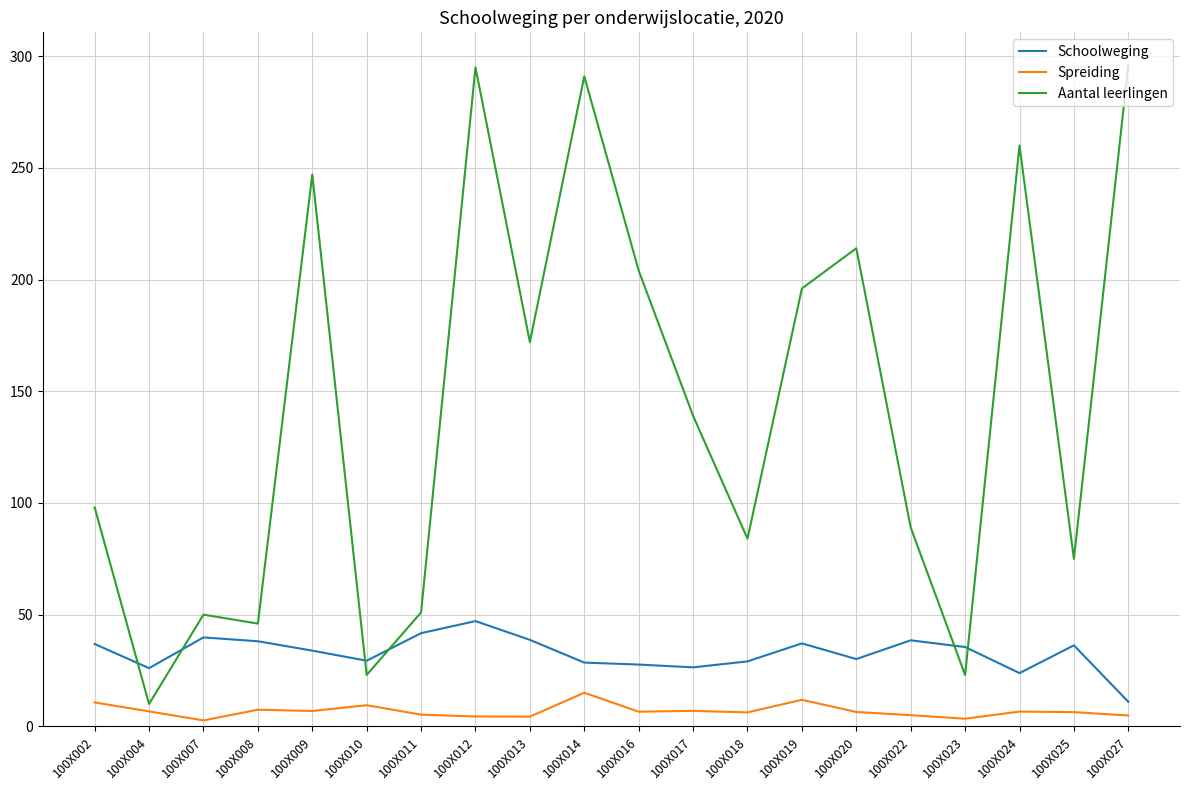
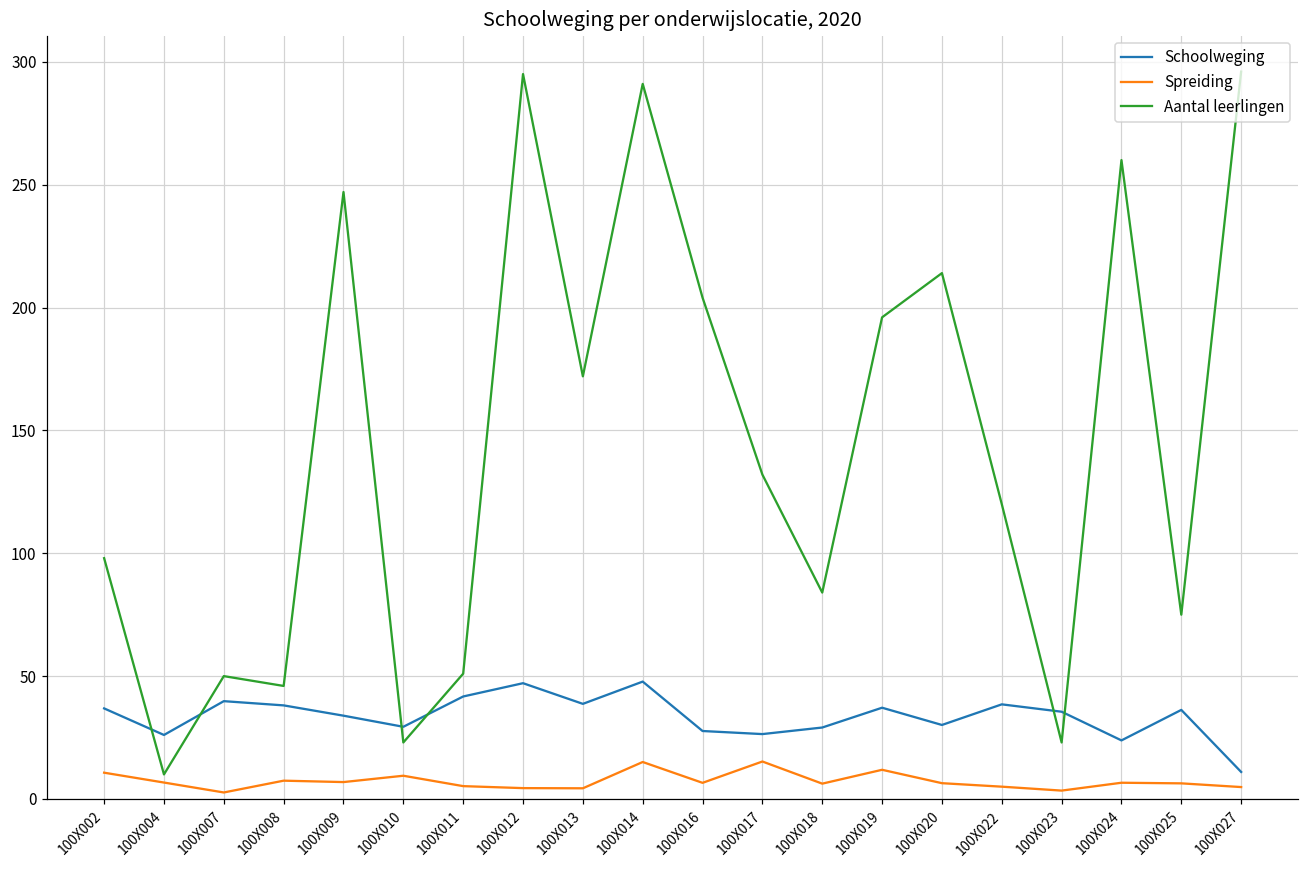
Schoolweging, 100X014: 29 -> 48
Spreiding, 100X017: 7 -> 15
Aantal leerlingen, 100X017: 139 -> 132
Aantal leerlingen, 100X022: 89 -> 120
